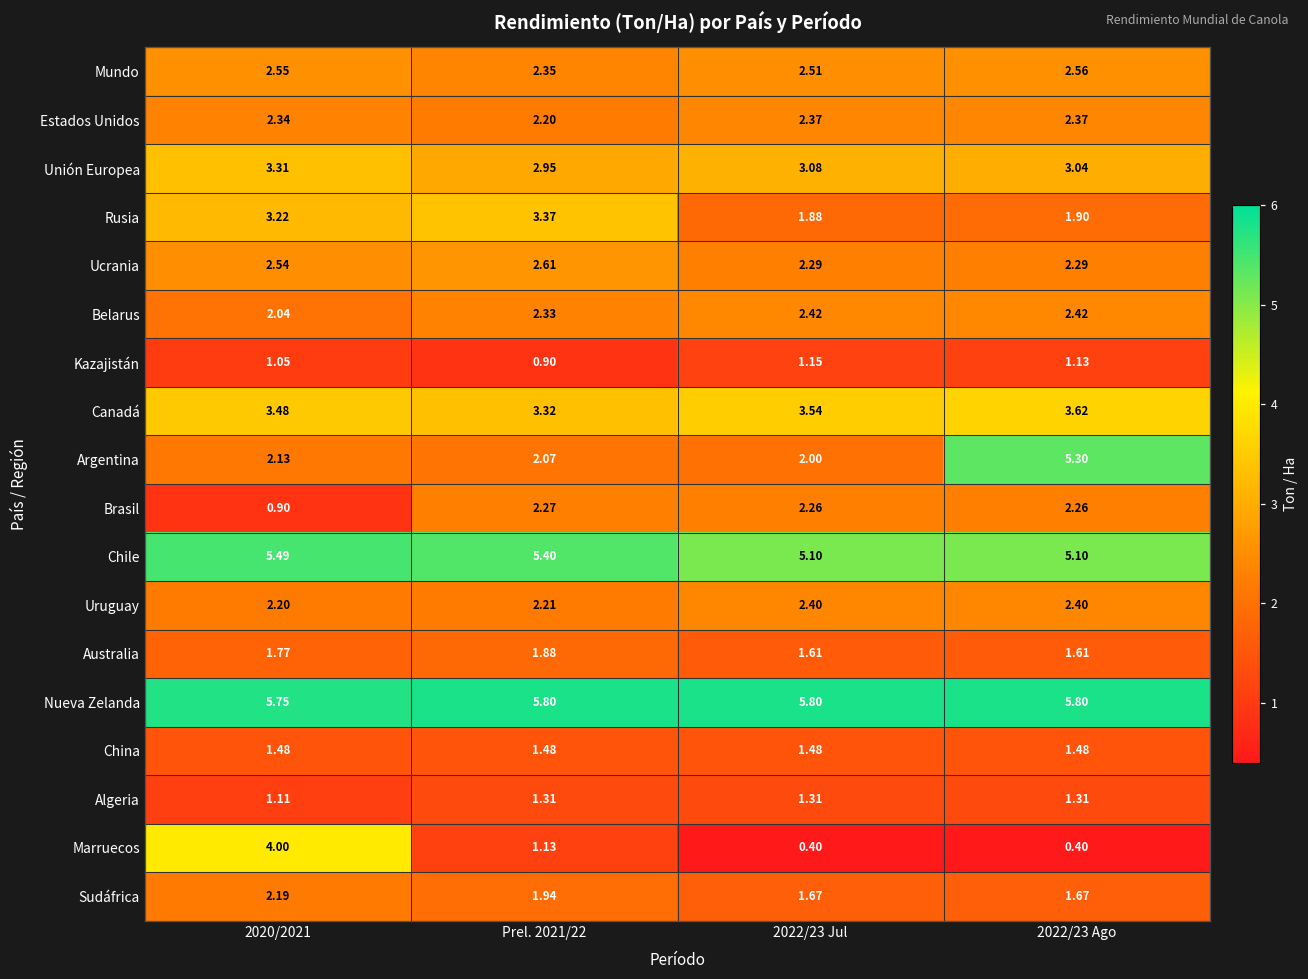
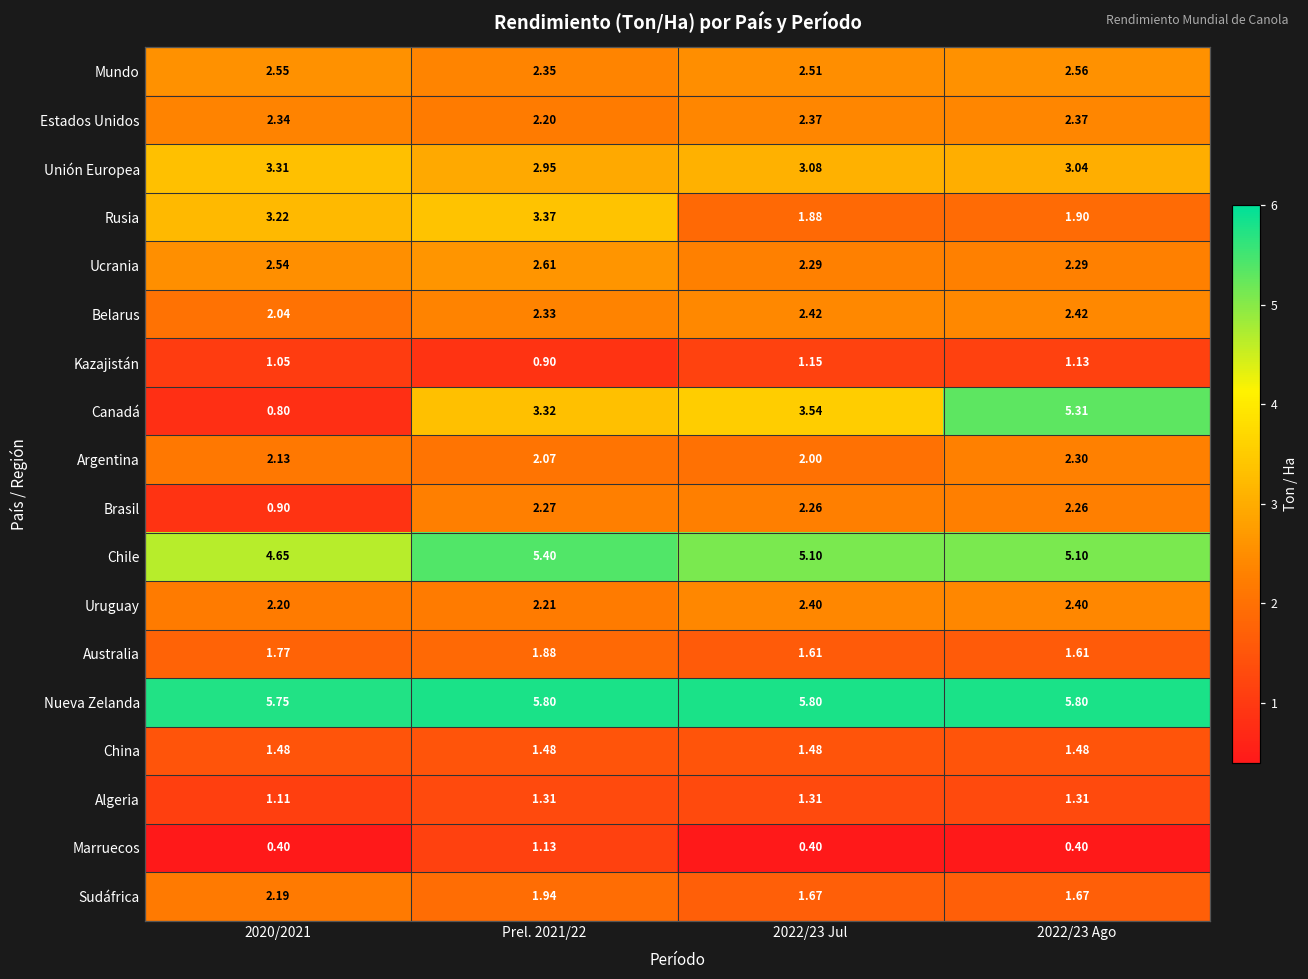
Canadá, 2020/2021: 3.48 -> 0.80
Canadá, 2022/23 Ago: 3.62 -> 5.31
Argentina, 2022/23 Ago: 5.30 -> 2.30
Chile, 2020/2021: 5.49 -> 4.65
Marruecos, 2020/2021: 4.00 -> 0.40
